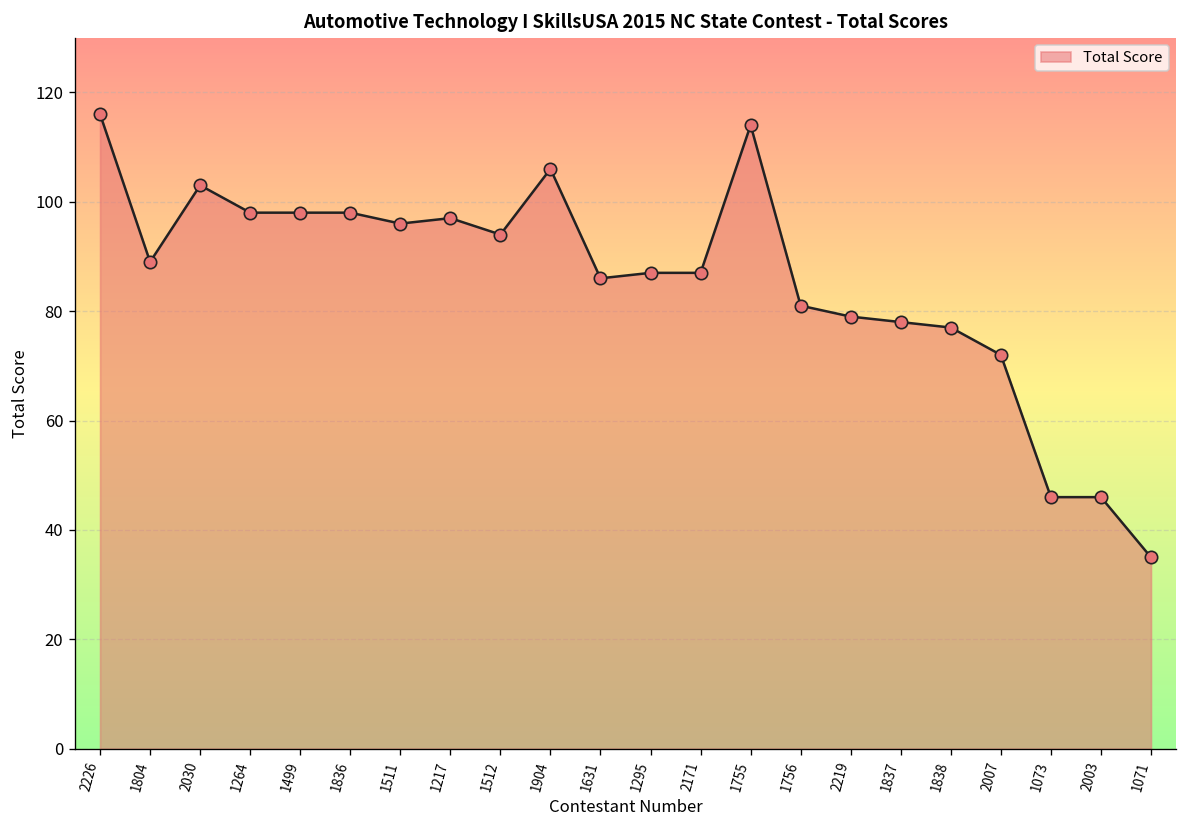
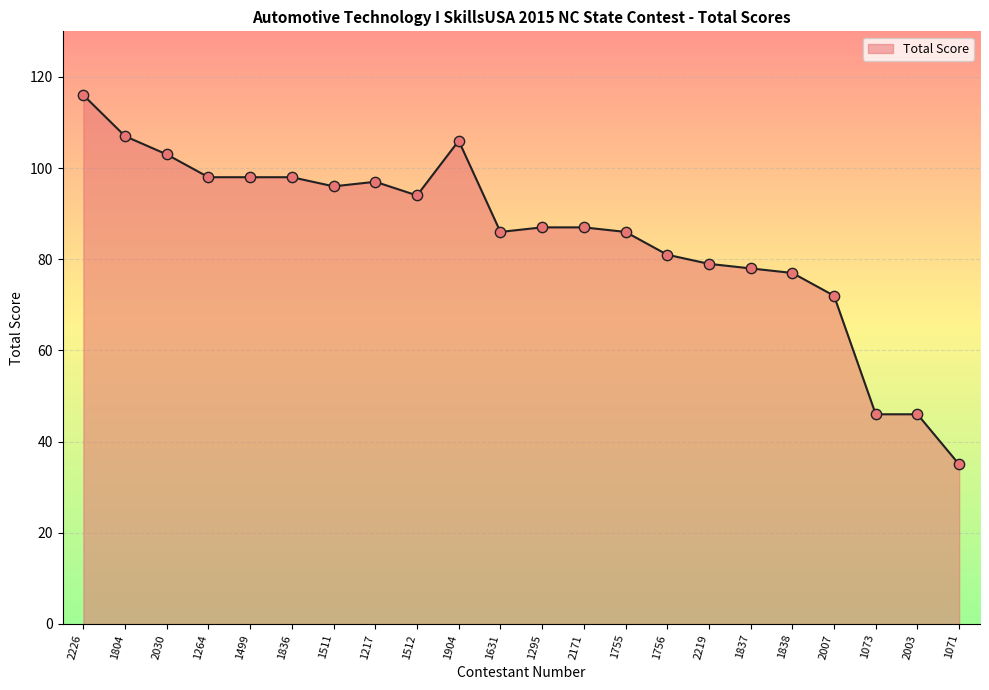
1804: 89 -> 107
1755: 114 -> 86
